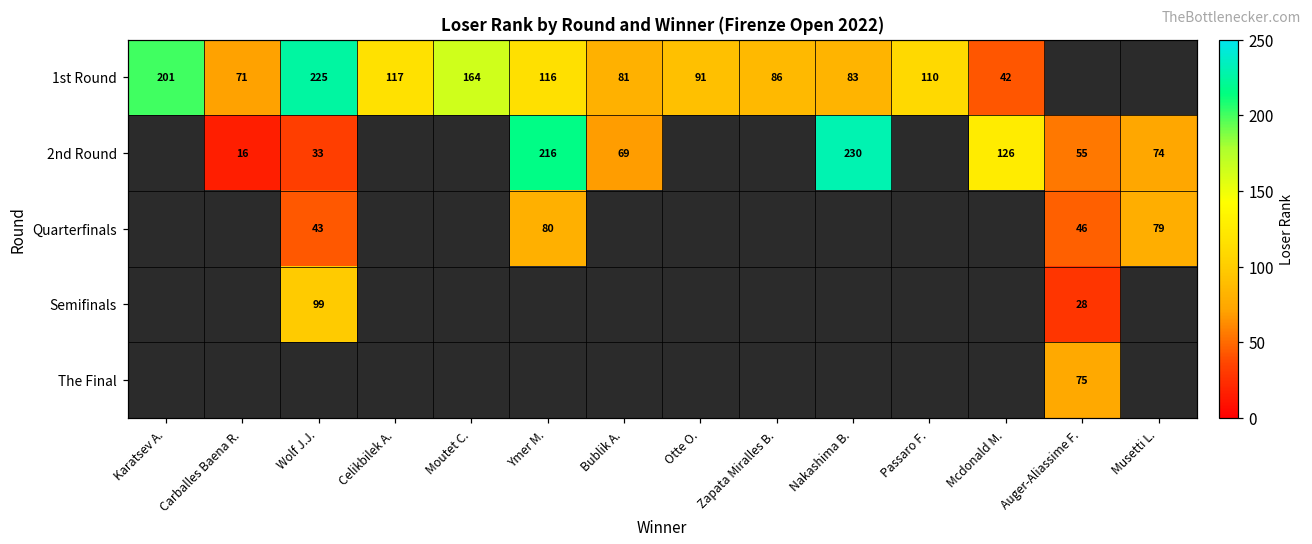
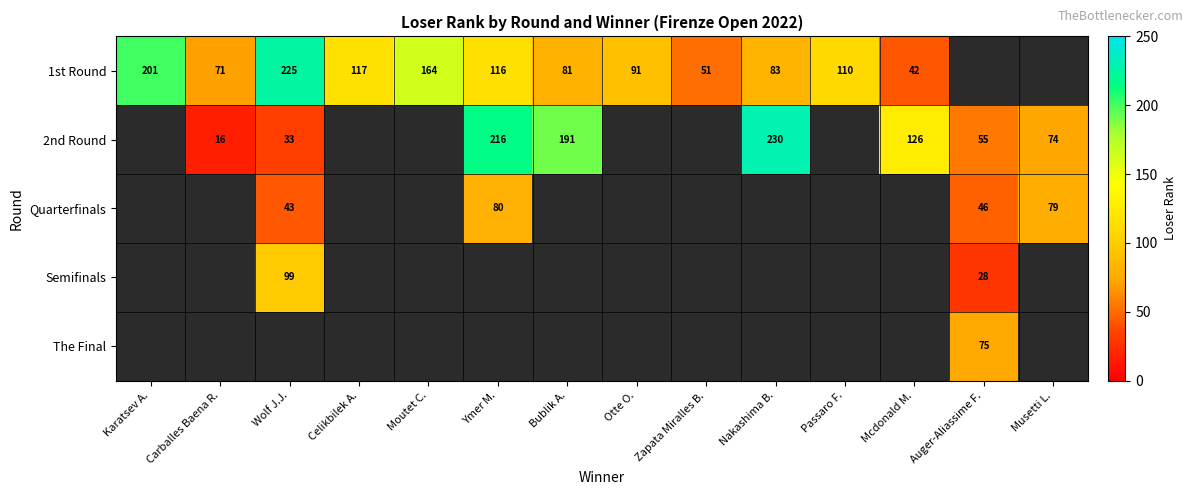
1st Round, Zapata Miralles B.: 86 -> 51
2nd Round, Bublik A.: 69 -> 191
